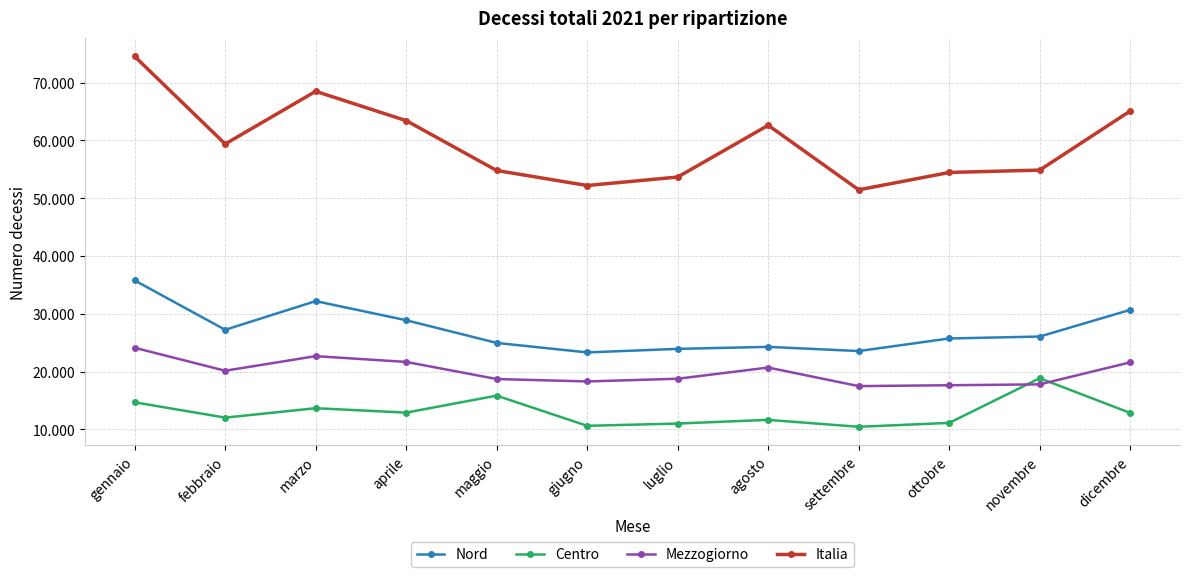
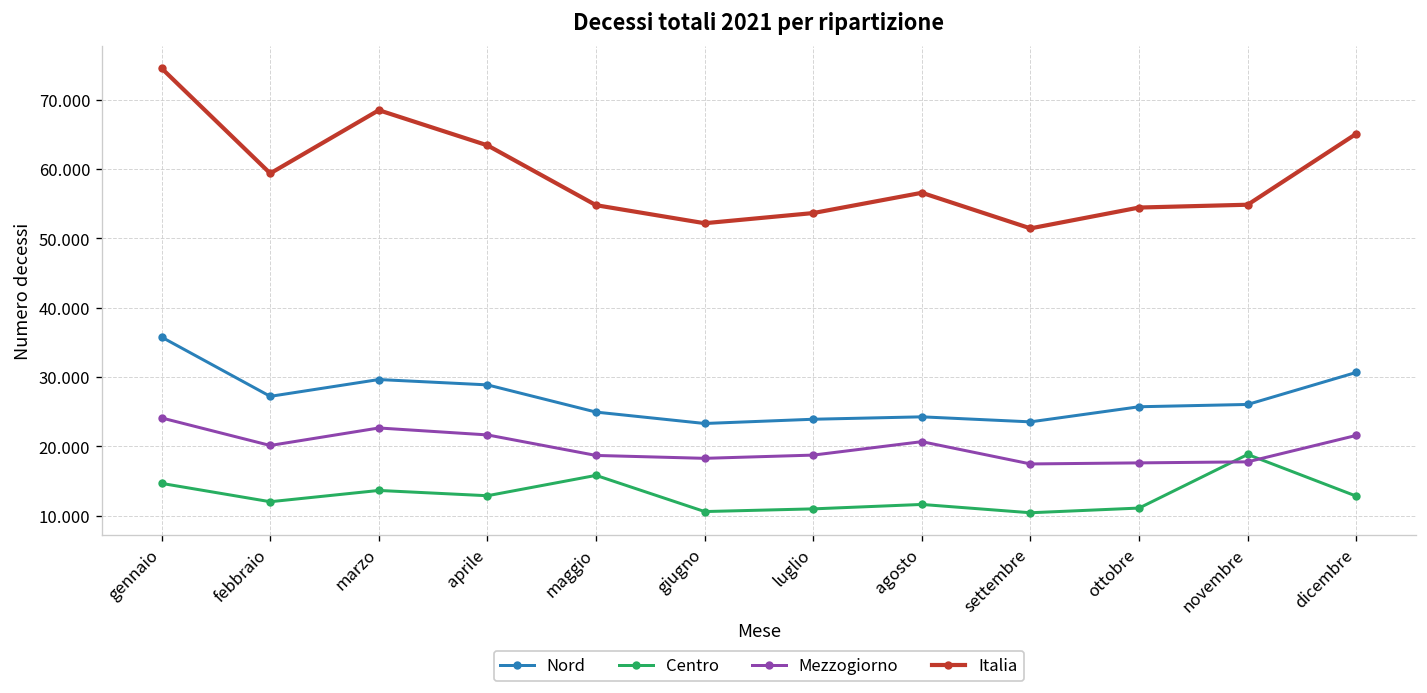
Nord, marzo: 32 -> 30
Italia, agosto: 63 -> 57
